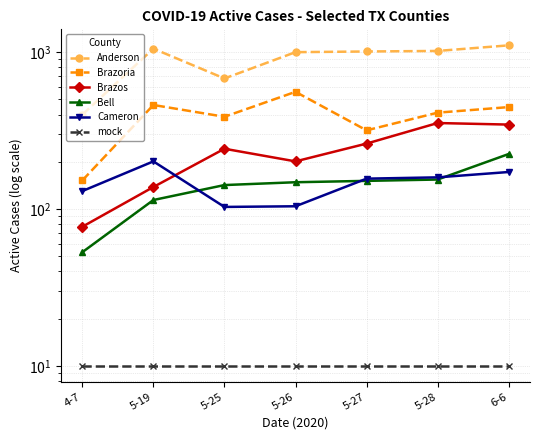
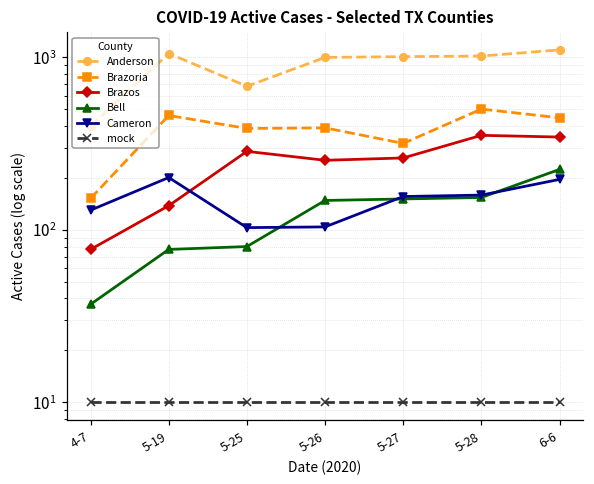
Bell, 4-7: 53 -> 37
Bell, 5-19: 110 -> 80
Brazos, 5-25: 240 -> 290
Bell, 5-25: 140 -> 80
Brazoria, 5-26: 560 -> 390
Brazos, 5-26: 200 -> 250
Brazoria, 5-28: 410 -> 500
Cameron, 6-6: 170 -> 200
